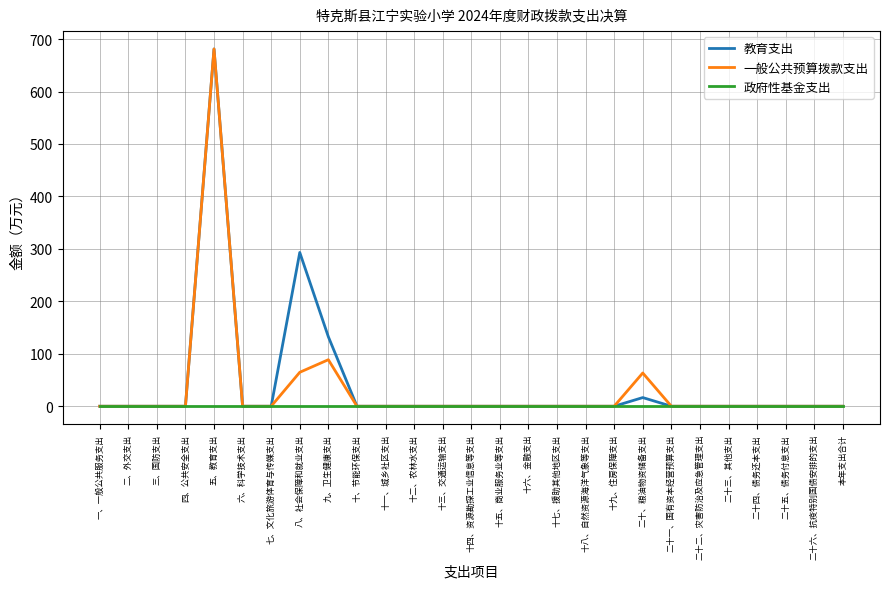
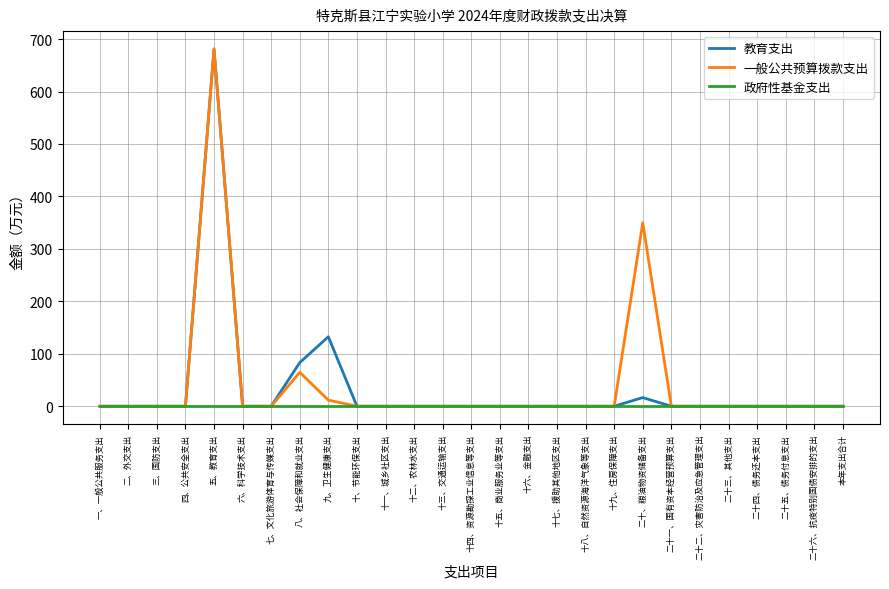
教育支出, 八、社会保障和就业支出: 290 -> 80
一般公共预算拨款支出, 九、卫生健康支出: 90 -> 10
一般公共预算拨款支出, 二十、粮油物资储备支出: 60 -> 350
